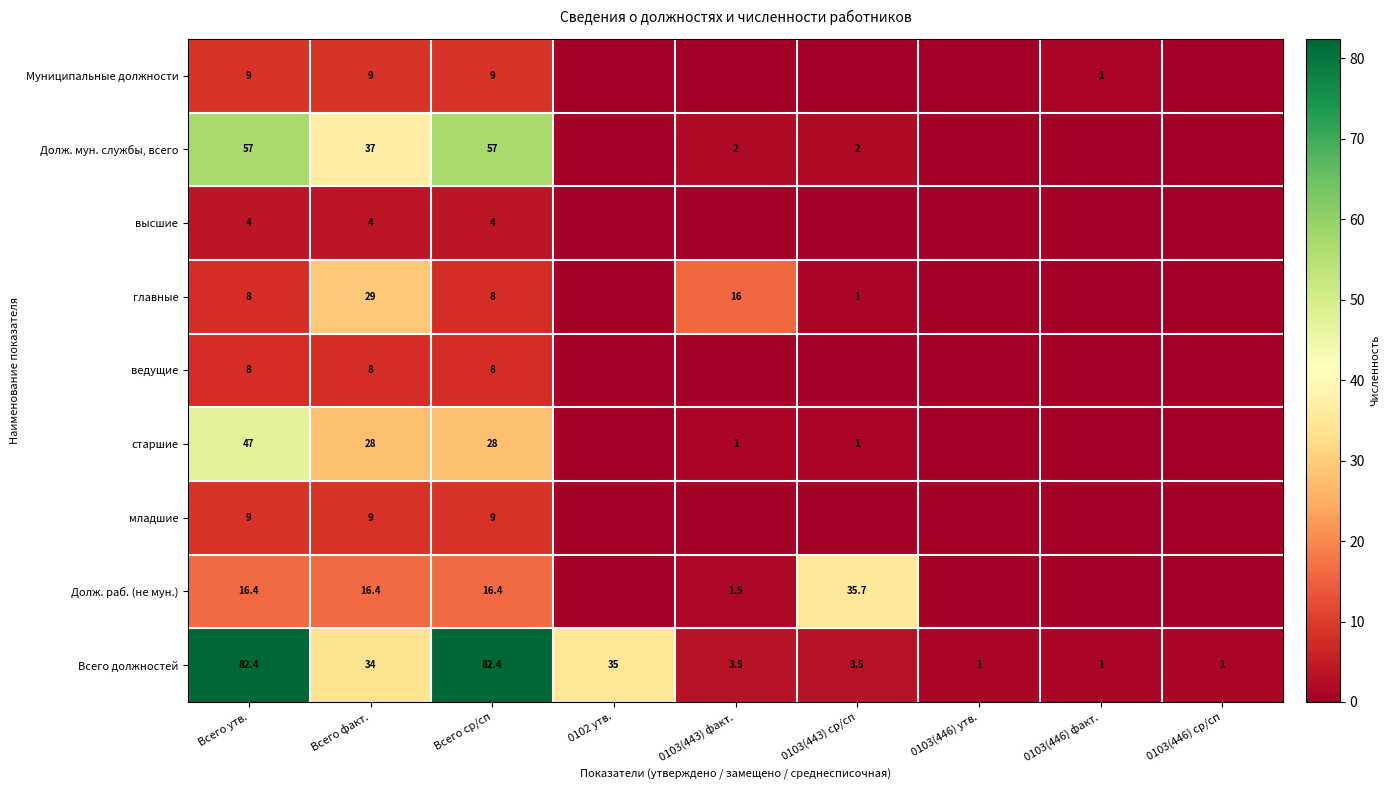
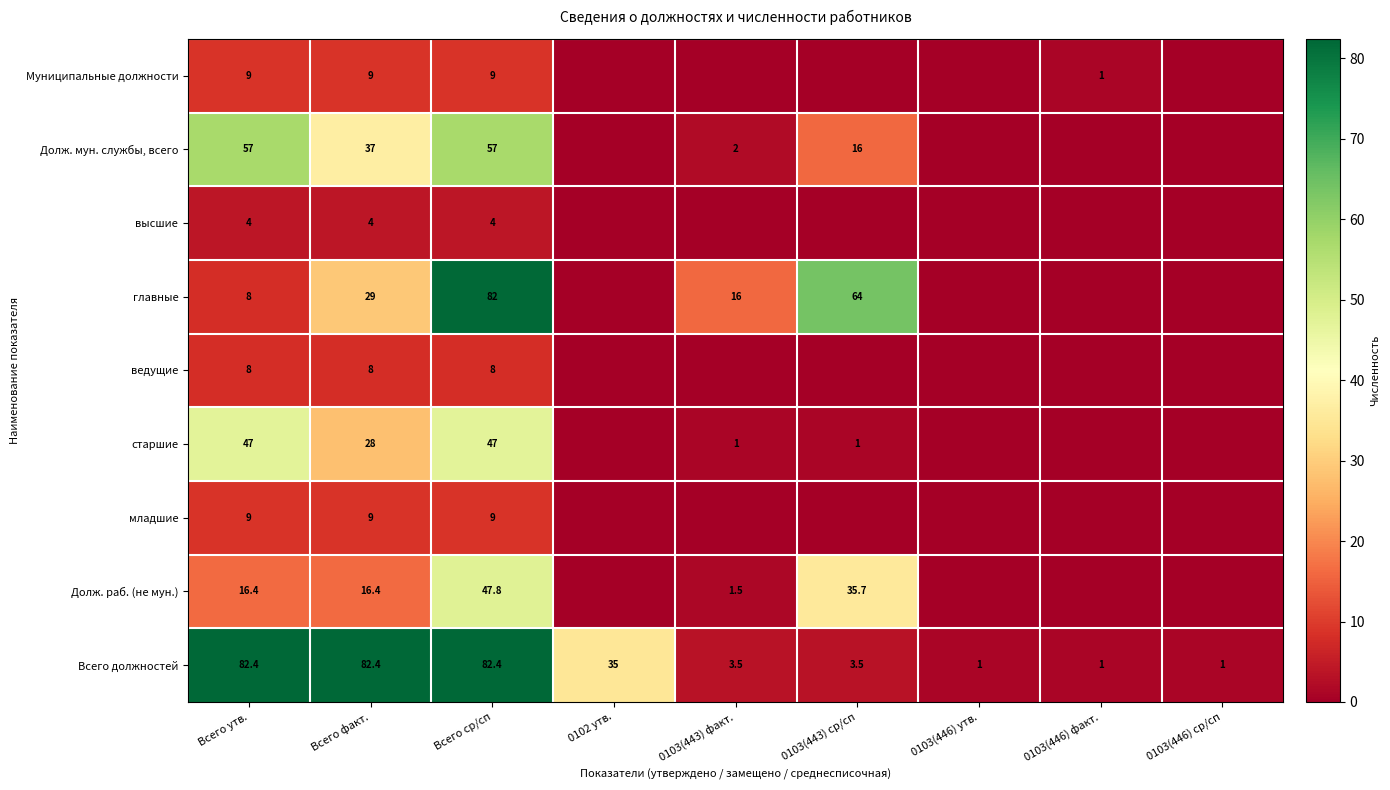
Долж. мун. службы, всего, 0103(443) ср/сп: 2 -> 16
главные, Всего ср/сп: 8 -> 82
главные, 0103(443) ср/сп: 1 -> 64
старшие, Всего ср/сп: 28 -> 47
Долж. раб. (не мун.), Всего ср/сп: 16.4 -> 47.8
Всего должностей, Всего факт.: 34 -> 82.4
